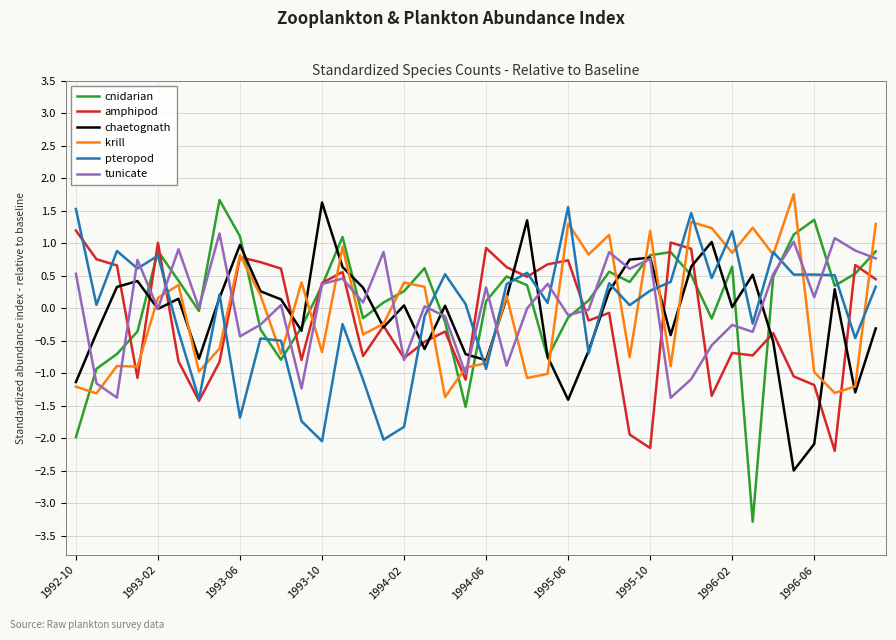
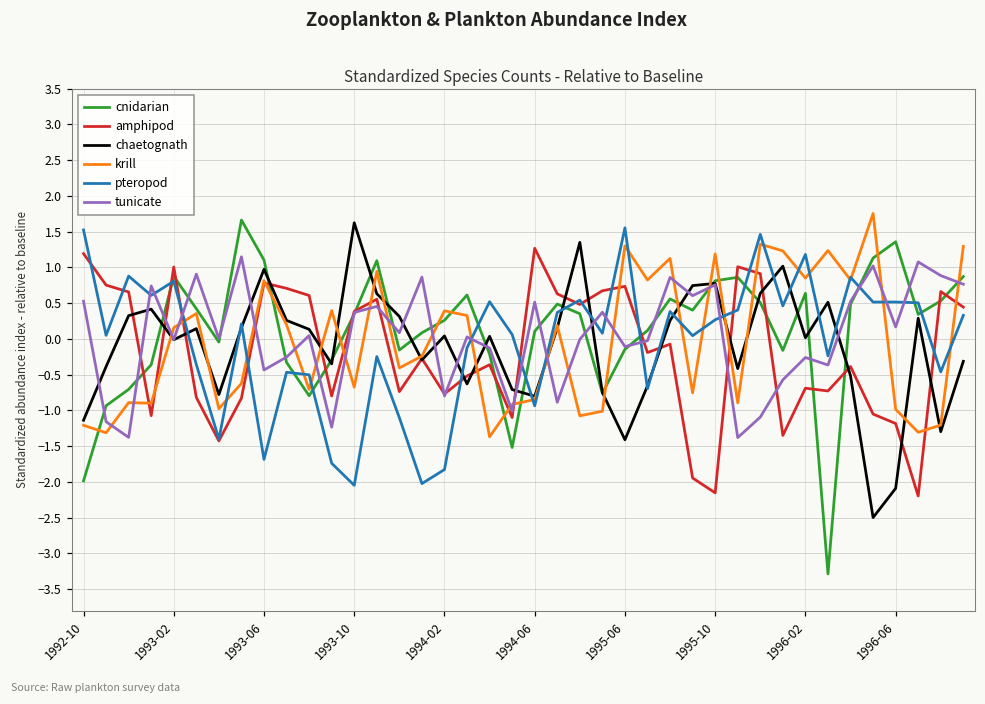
amphipod, 1994-06: 0.9 -> 1.3
tunicate, 1994-06: 0.3 -> 0.5
